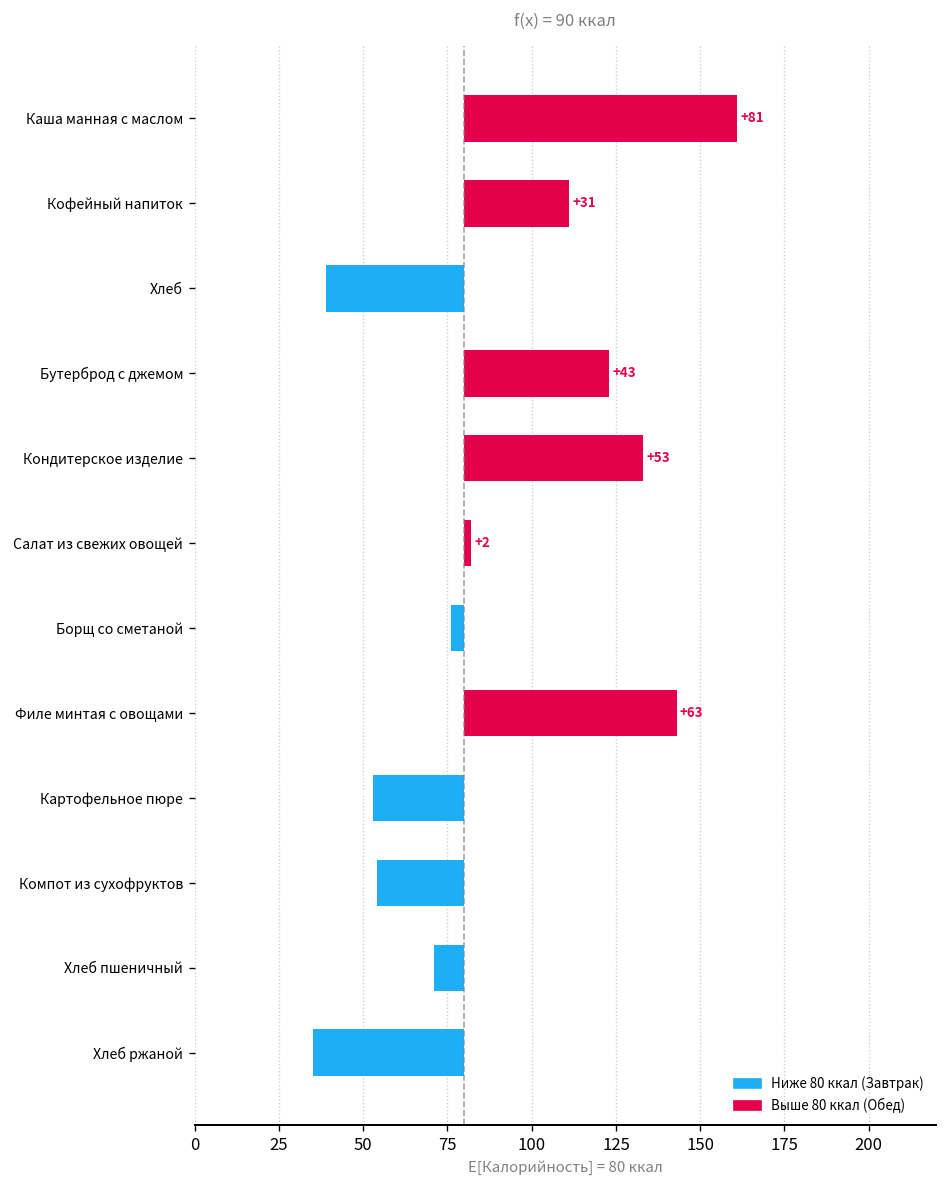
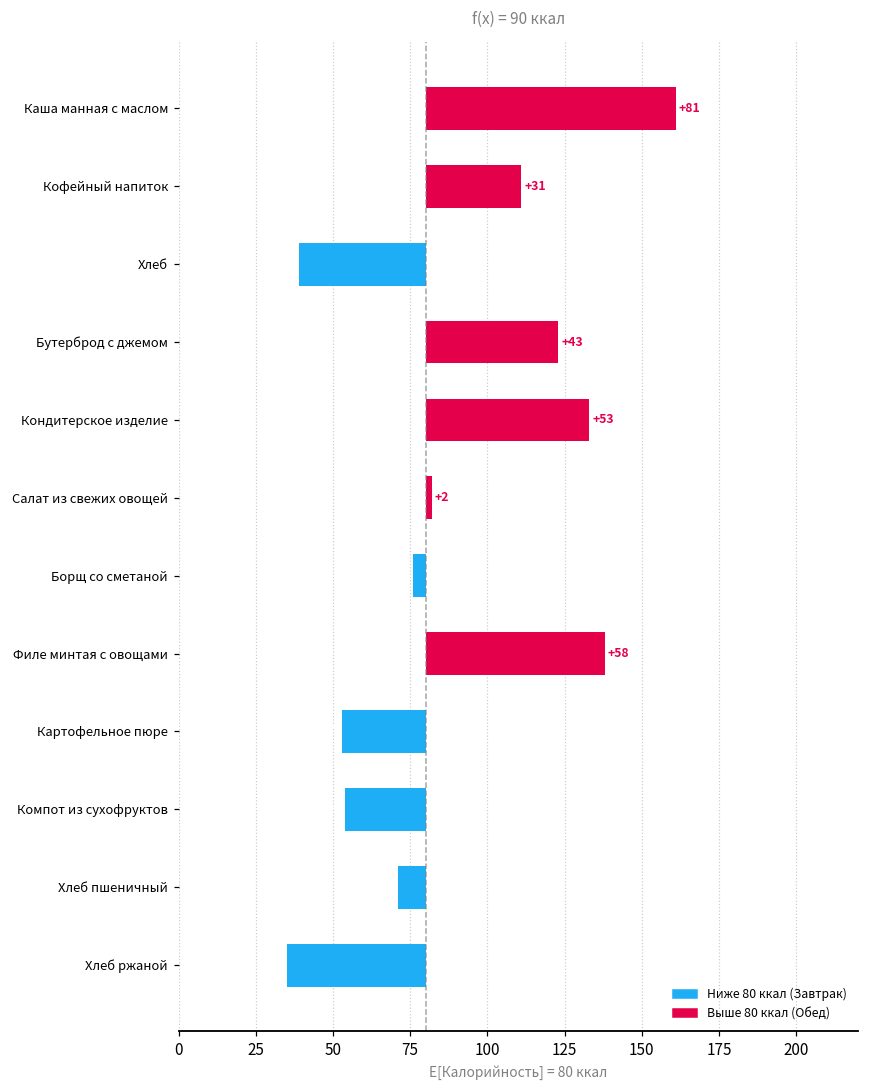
Филе минтая с овощами: +63 -> +58
